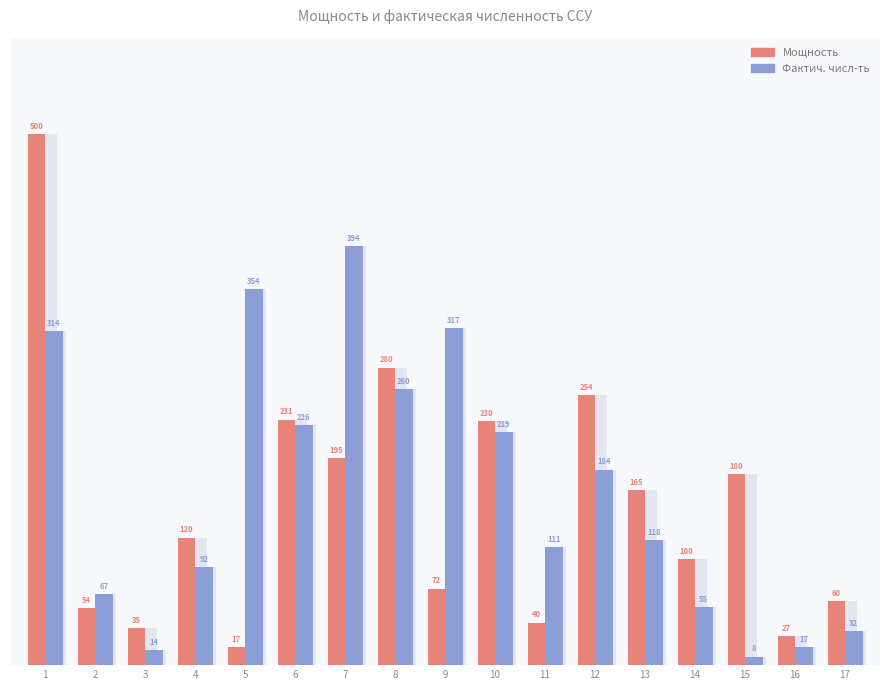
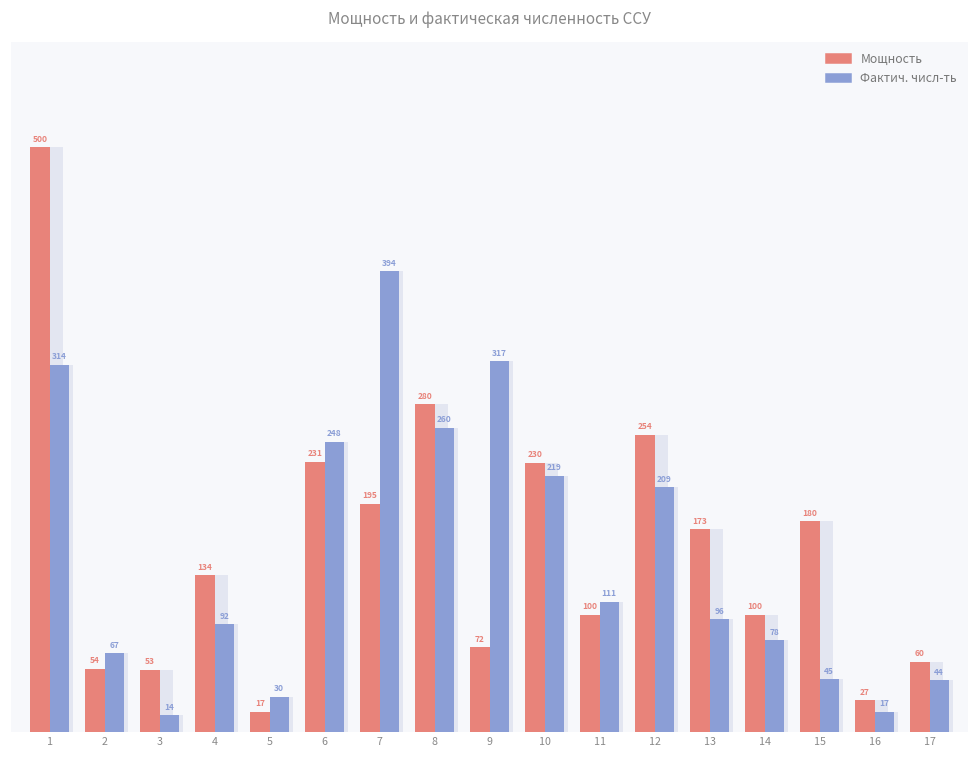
Мощность, 3: 35 -> 53
Мощность, 4: 120 -> 134
Фактич. числ-ть, 5: 354 -> 30
Фактич. числ-ть, 6: 226 -> 248
Мощность, 11: 40 -> 100
Фактич. числ-ть, 12: 184 -> 209
Мощность, 13: 165 -> 173
Фактич. числ-ть, 13: 118 -> 96
Фактич. числ-ть, 14: 55 -> 78
Фактич. числ-ть, 15: 8 -> 45
Фактич. числ-ть, 17: 32 -> 44
